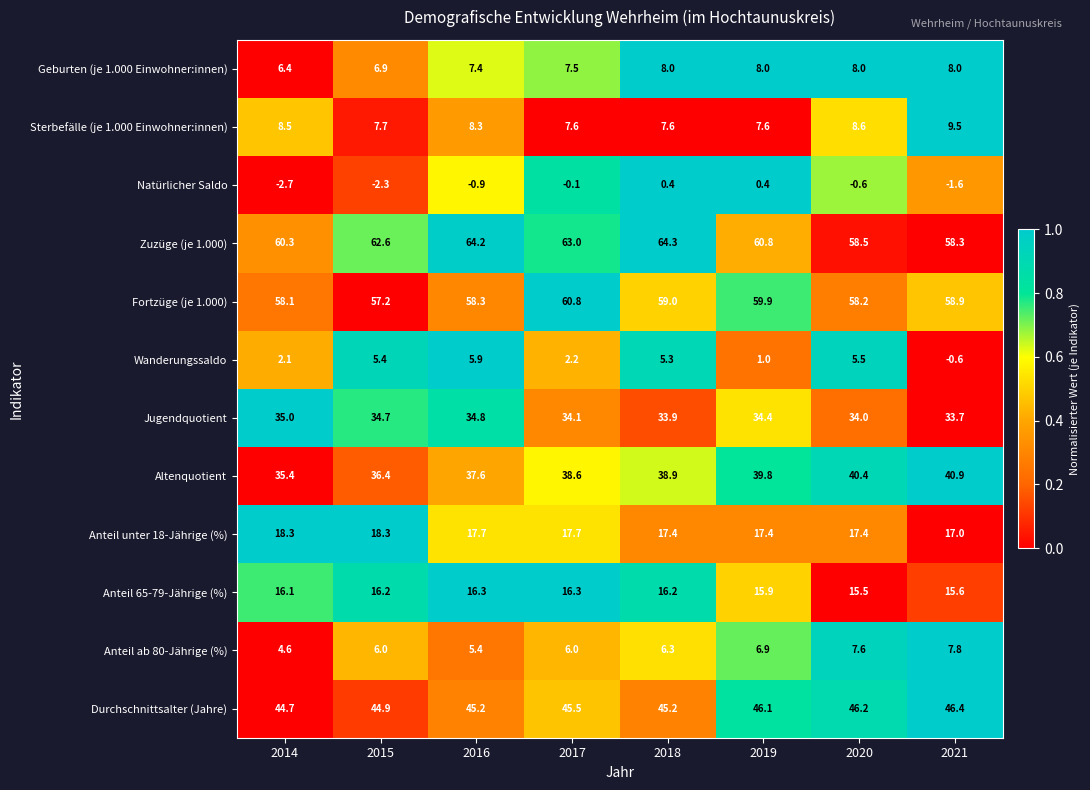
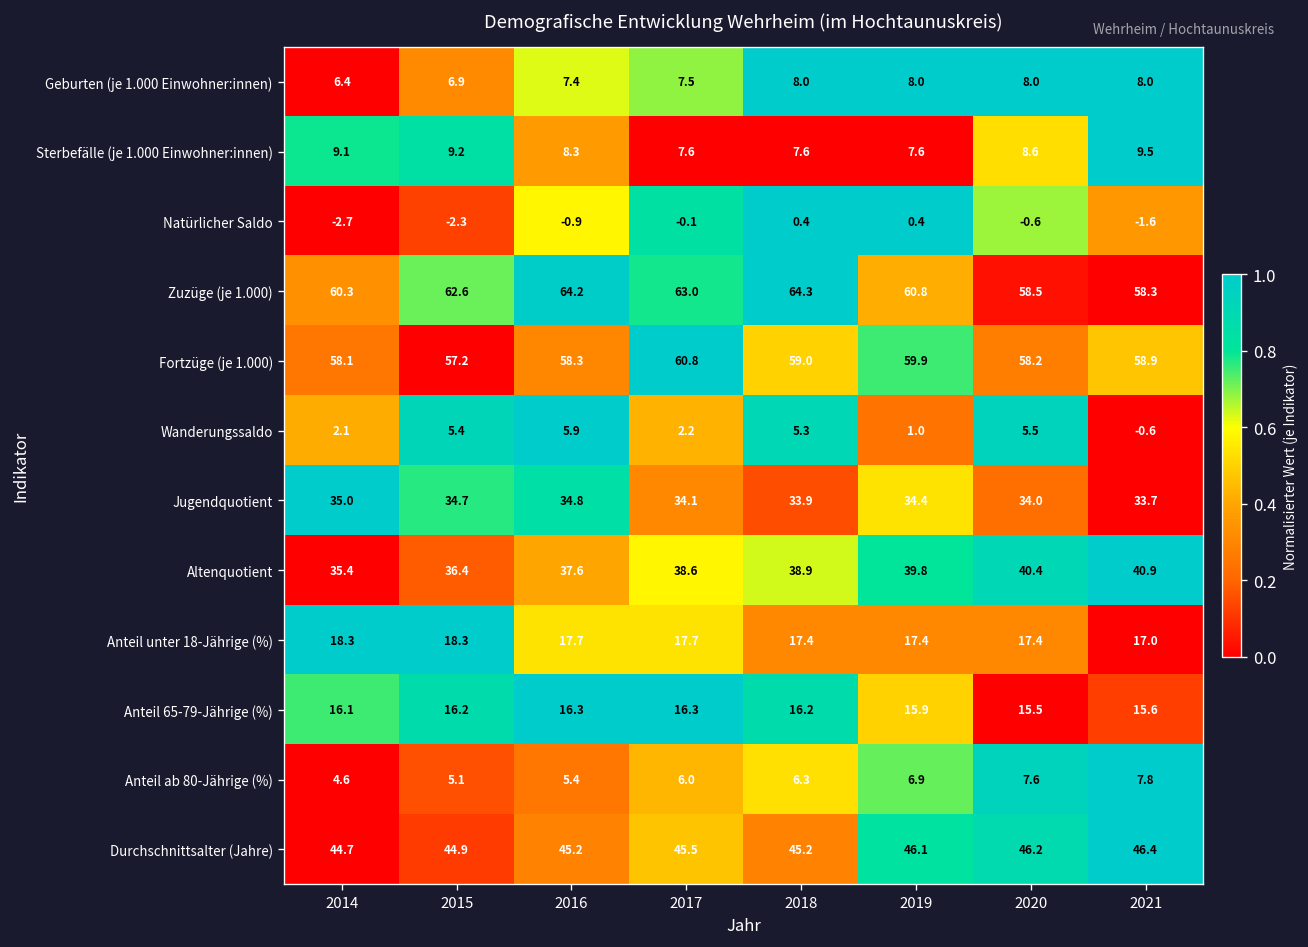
Sterbefälle (je 1.000 Einwohner:innen), 2014: 8.5 -> 9.1
Sterbefälle (je 1.000 Einwohner:innen), 2015: 7.7 -> 9.2
Anteil ab 80-Jährige (%), 2015: 6.0 -> 5.1
